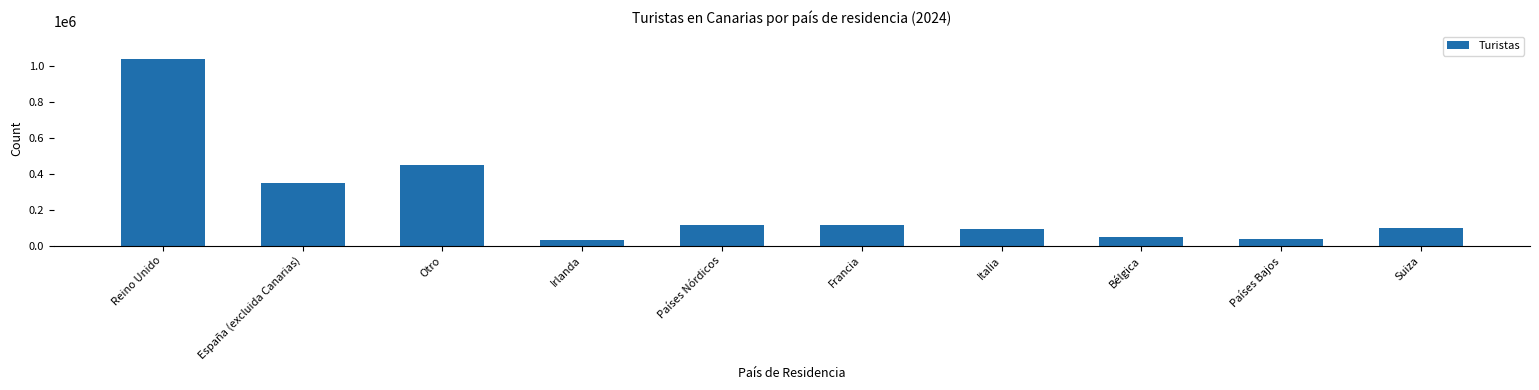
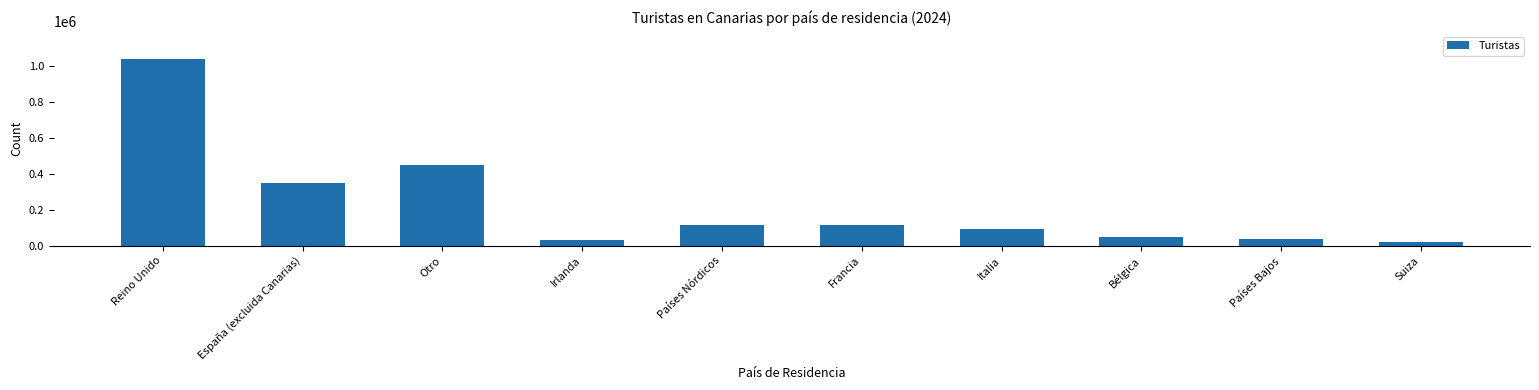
Suiza: 100000 -> 20000
